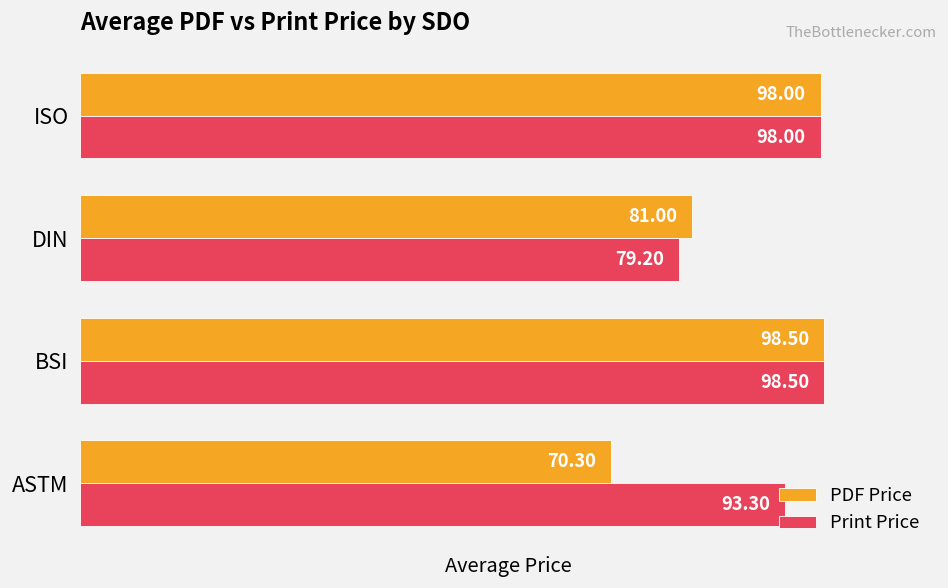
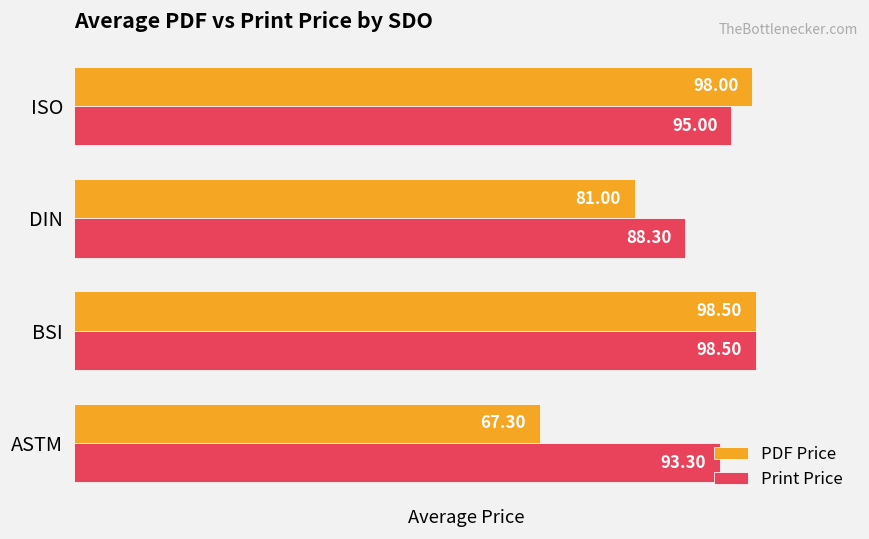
Print Price, ISO: 98.00 -> 95.00
Print Price, DIN: 79.20 -> 88.30
PDF Price, ASTM: 70.30 -> 67.30
